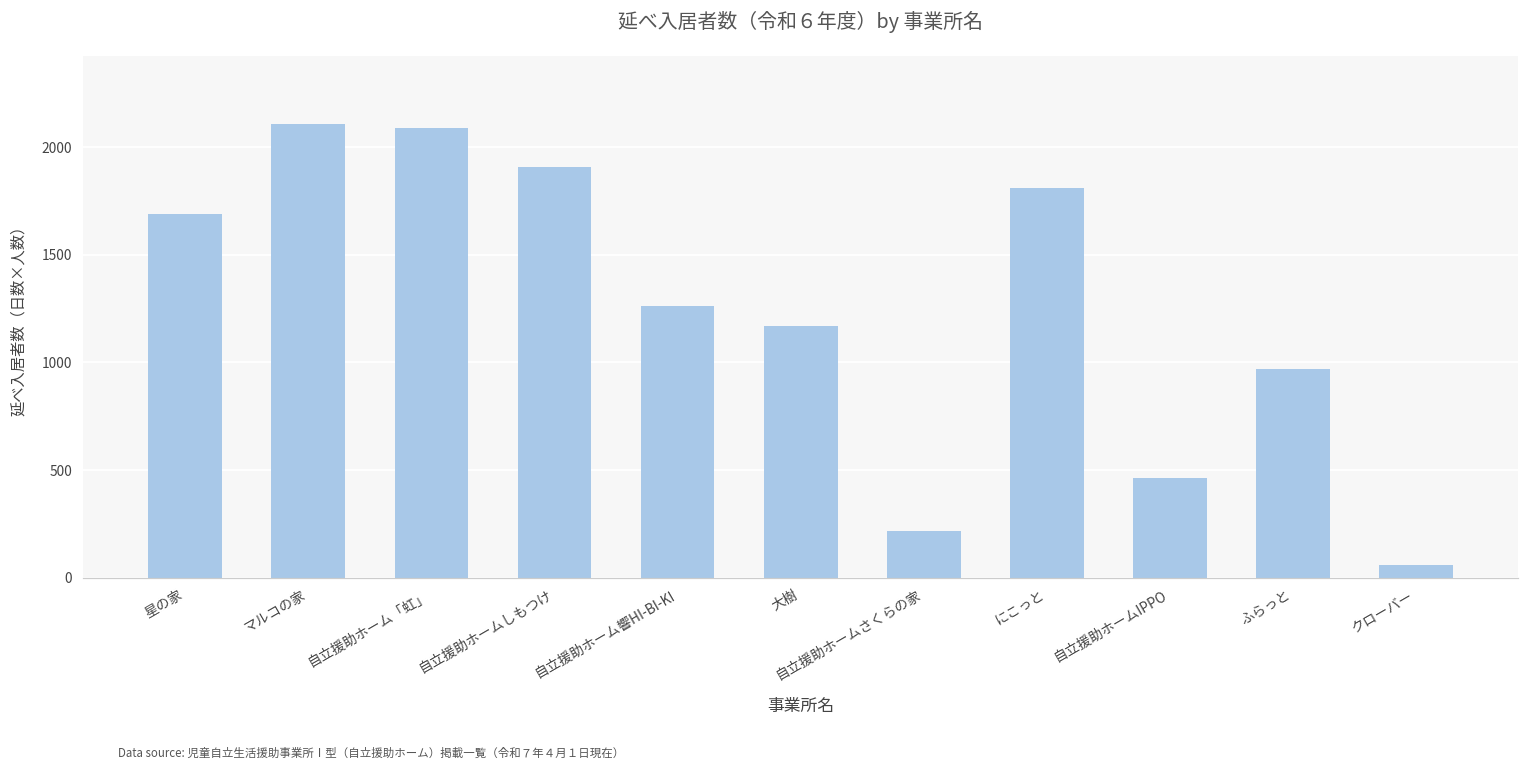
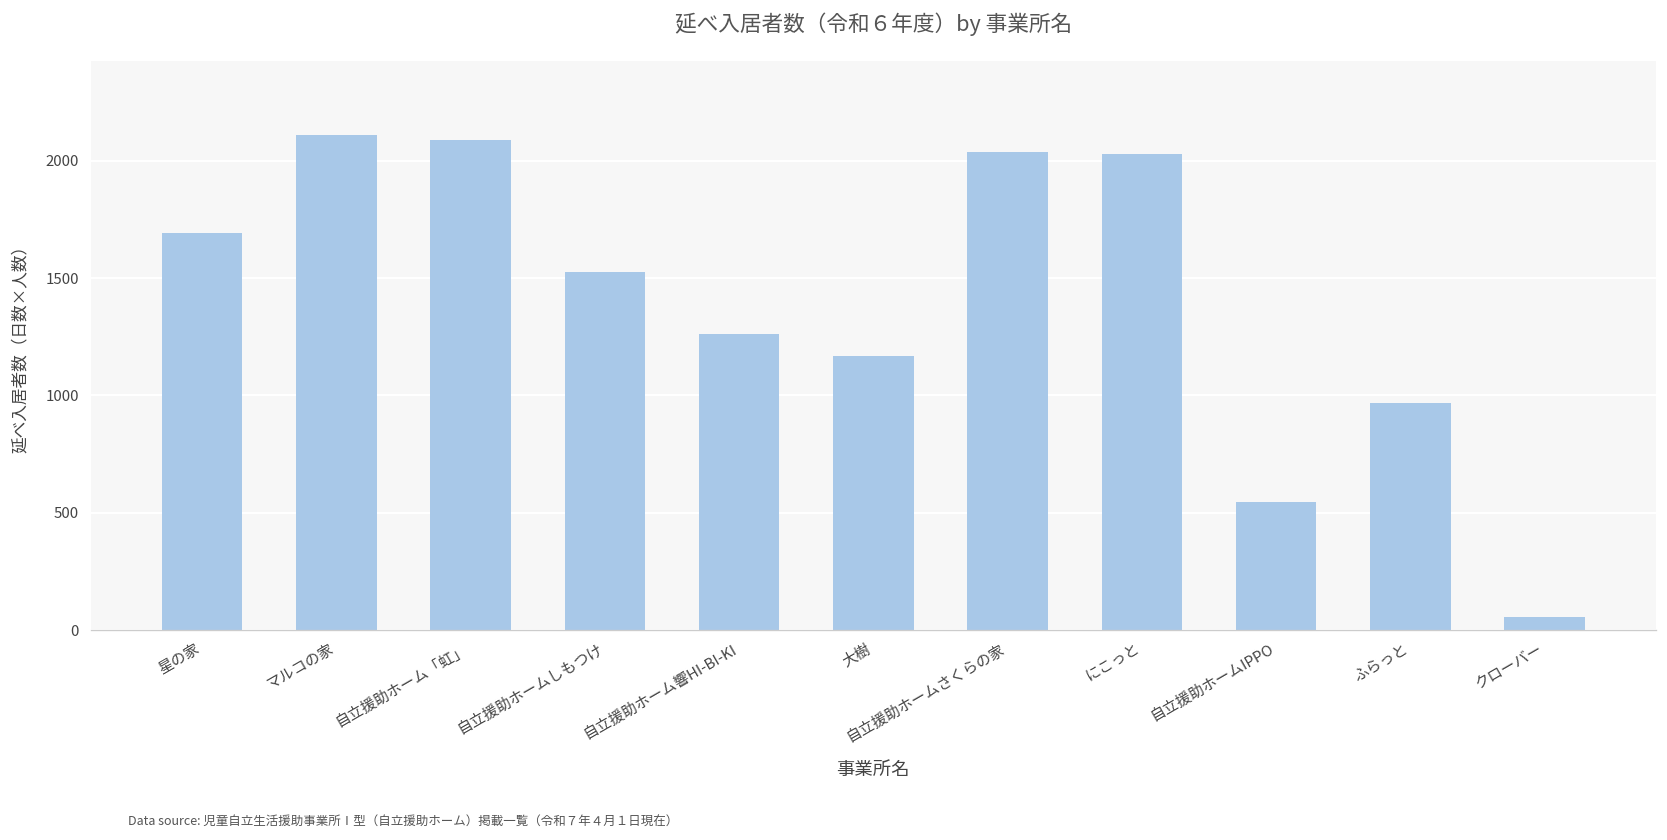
自立援助ホームしもつけ: 1910 -> 1520
自立援助ホームさくらの家: 220 -> 2040
にこっと: 1810 -> 2030
自立援助ホームIPPO: 460 -> 550
